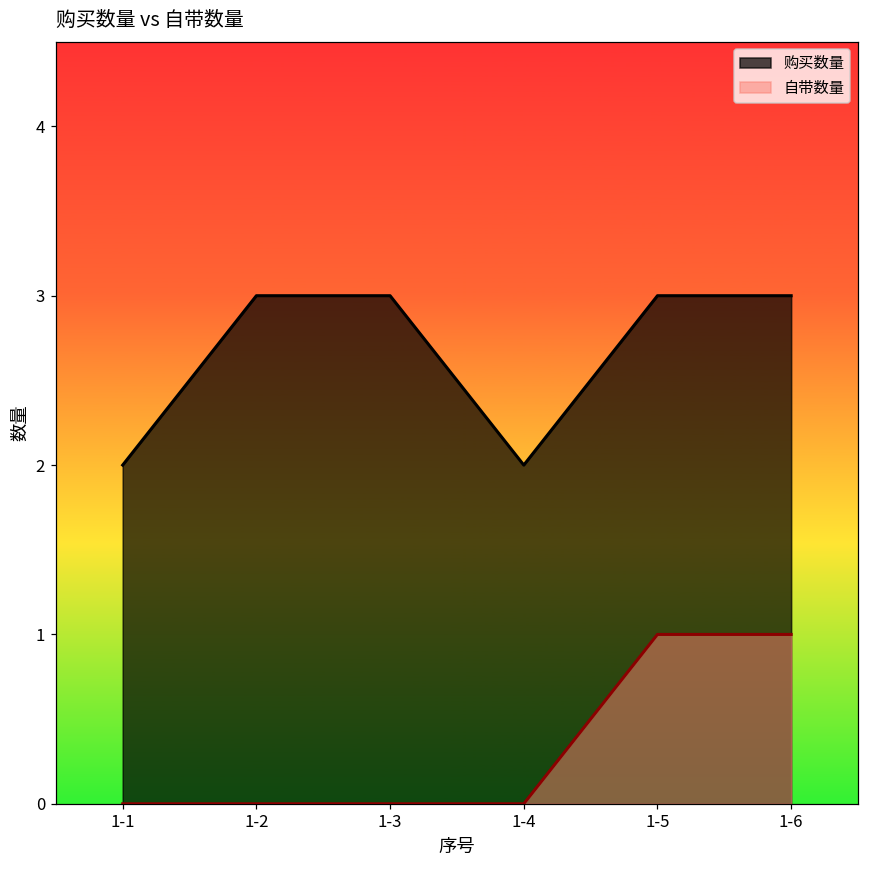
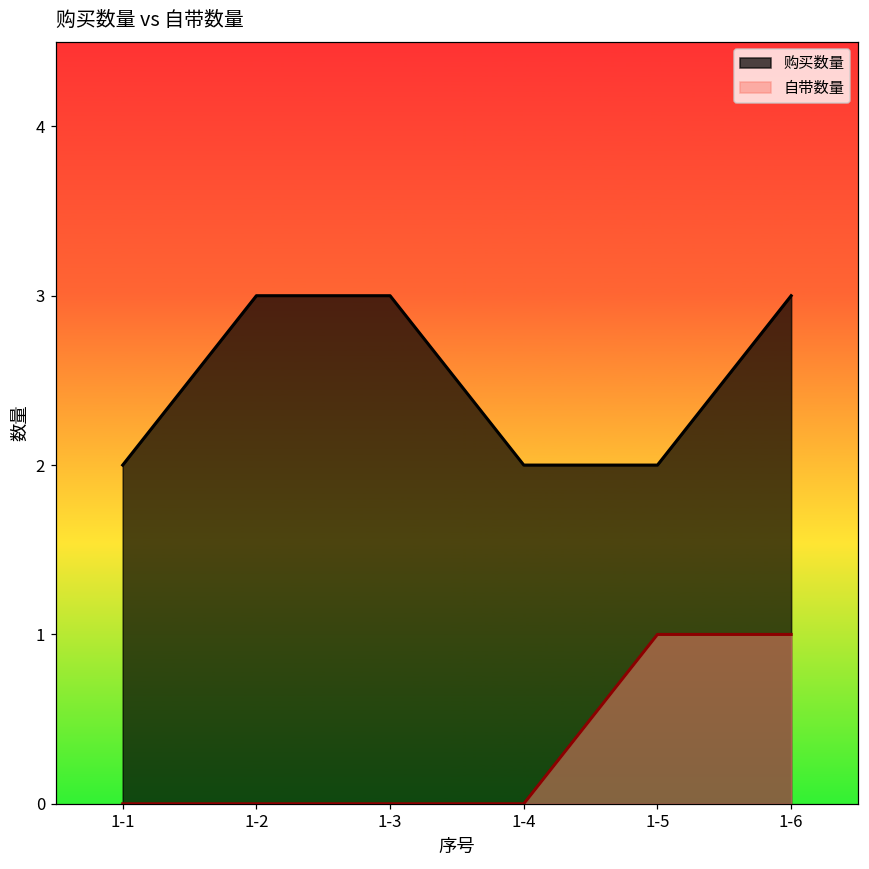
购买数量, 1-5: 3 -> 2
